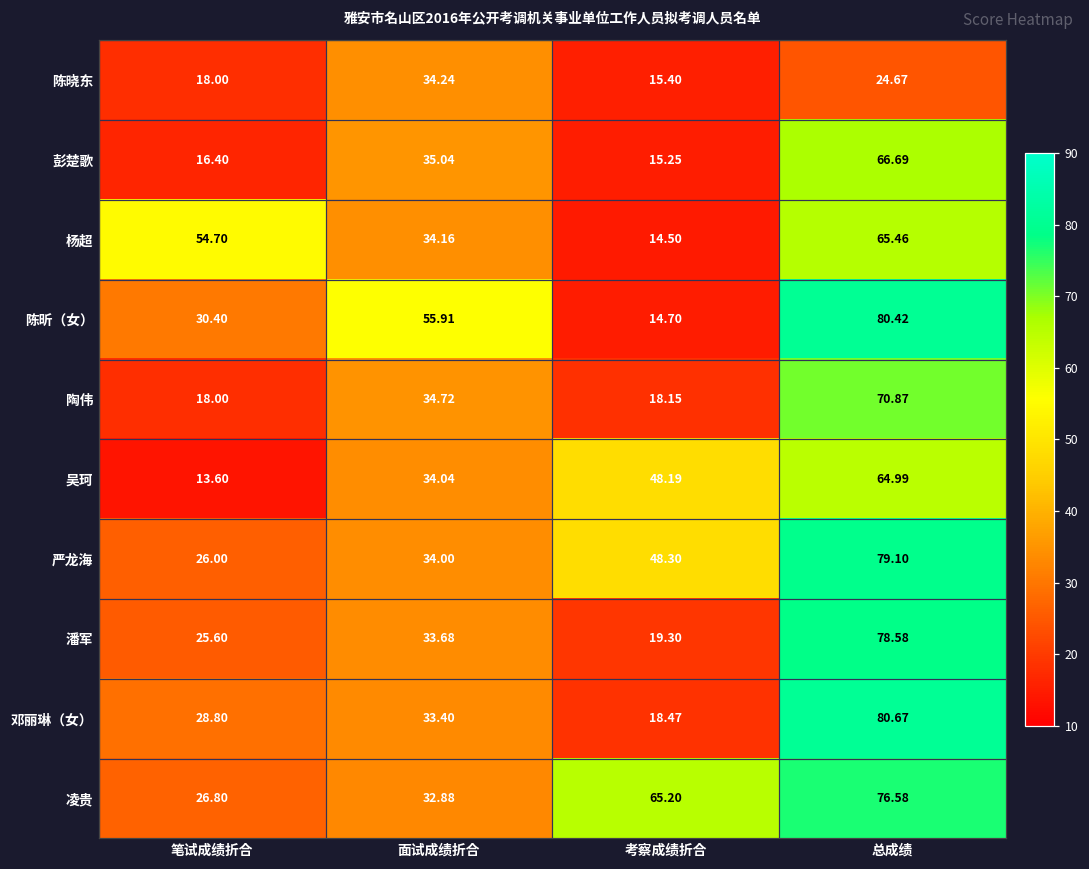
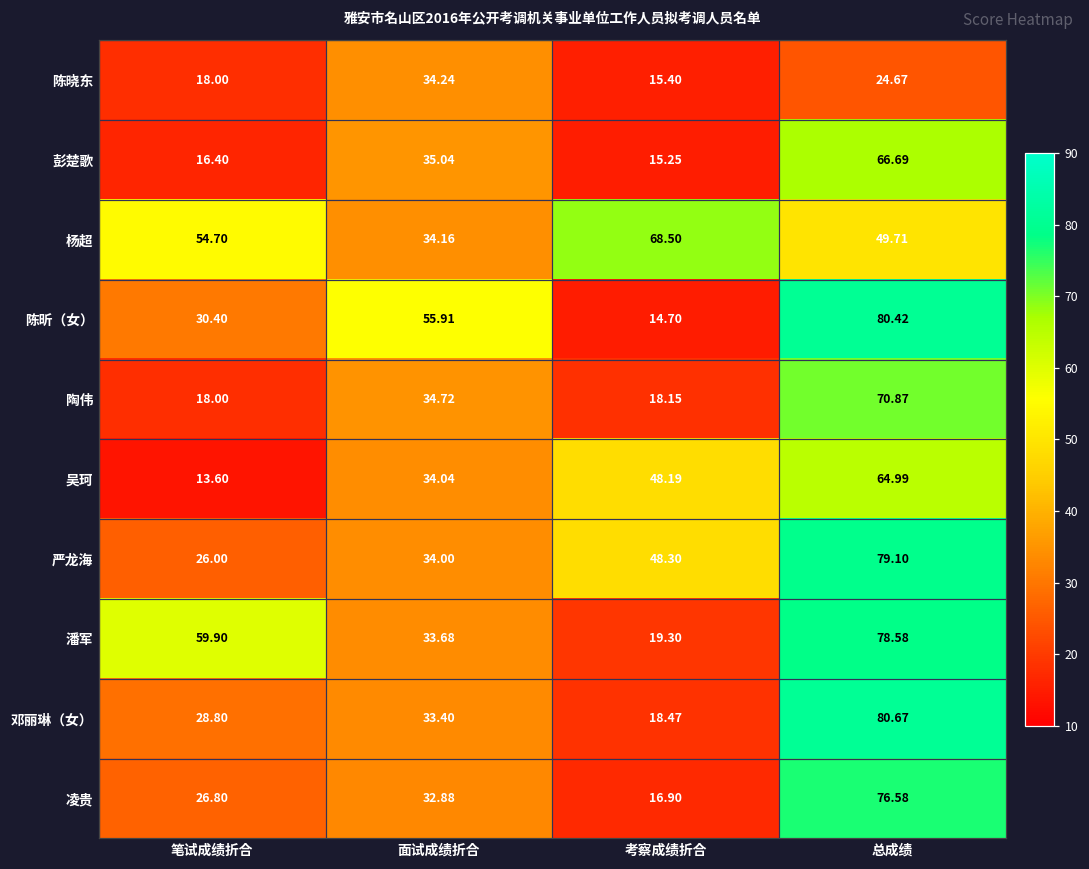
杨超, 考察成绩折合: 14.50 -> 68.50
杨超, 总成绩: 65.46 -> 49.71
潘军, 笔试成绩折合: 25.60 -> 59.90
凌贵, 考察成绩折合: 65.20 -> 16.90
